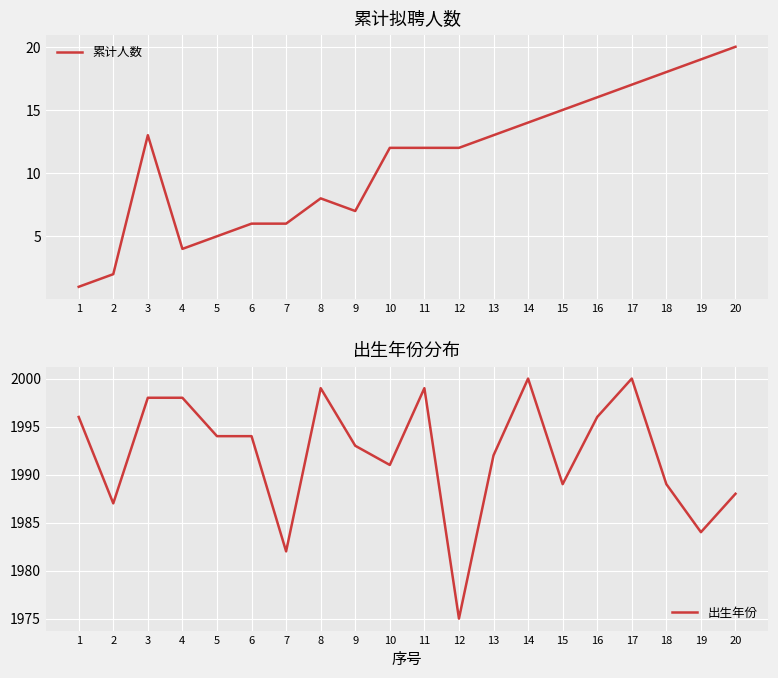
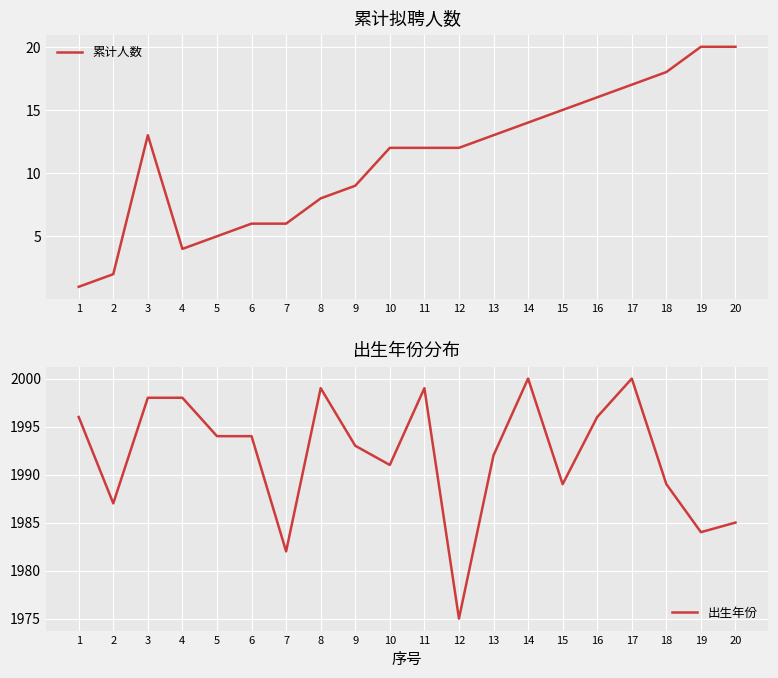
累计拟聘人数, 9: 7 -> 9
累计拟聘人数, 19: 19 -> 20
出生年份分布, 20: 1988 -> 1985
